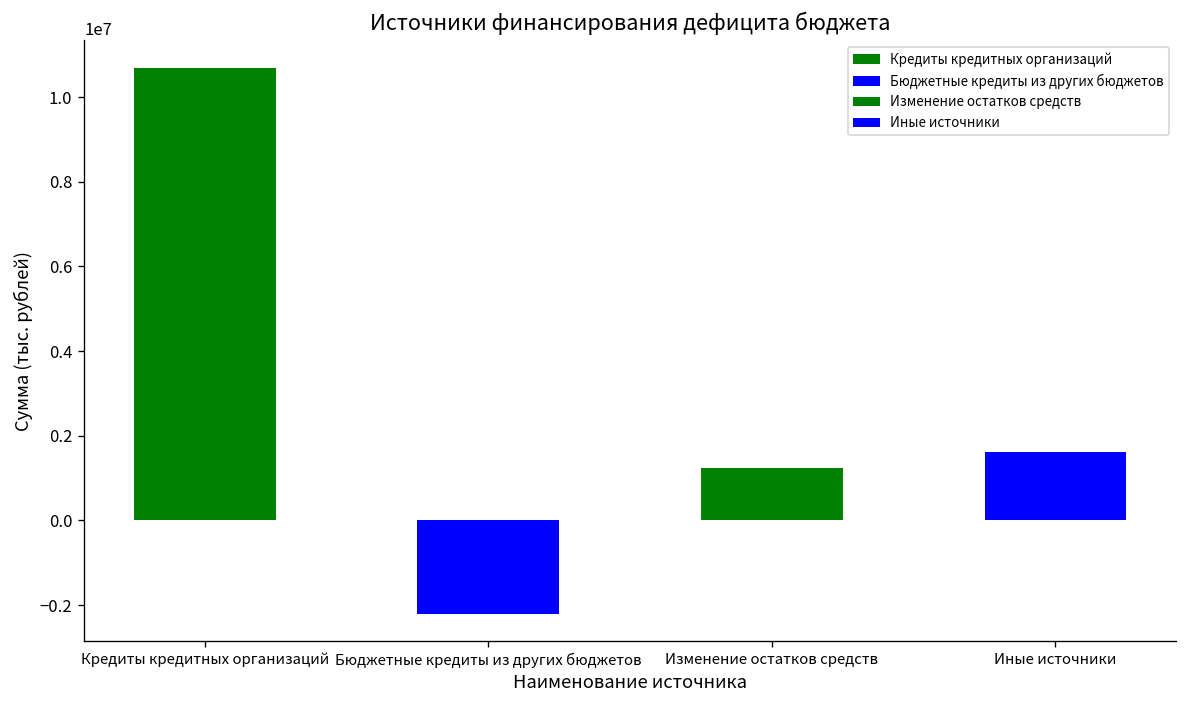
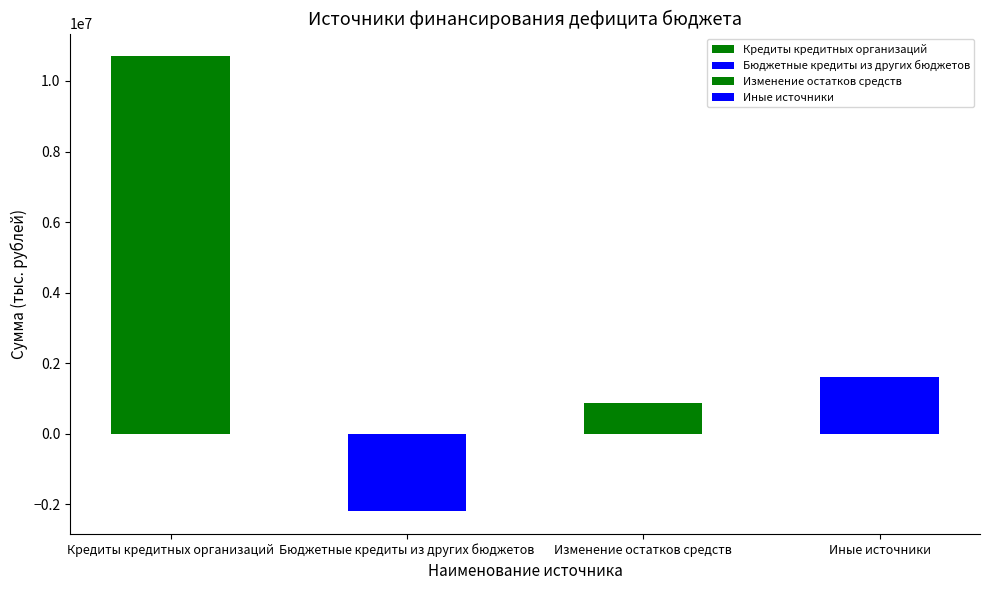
Изменение остатков средств: 1200000 -> 900000
